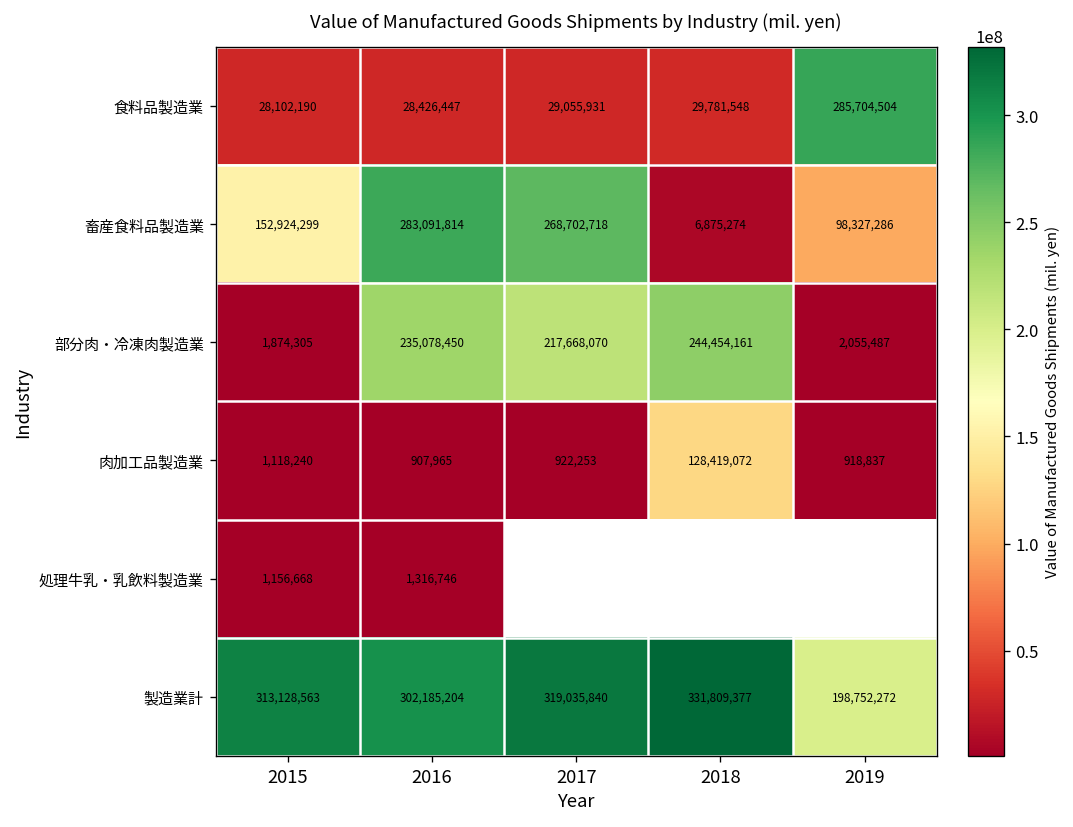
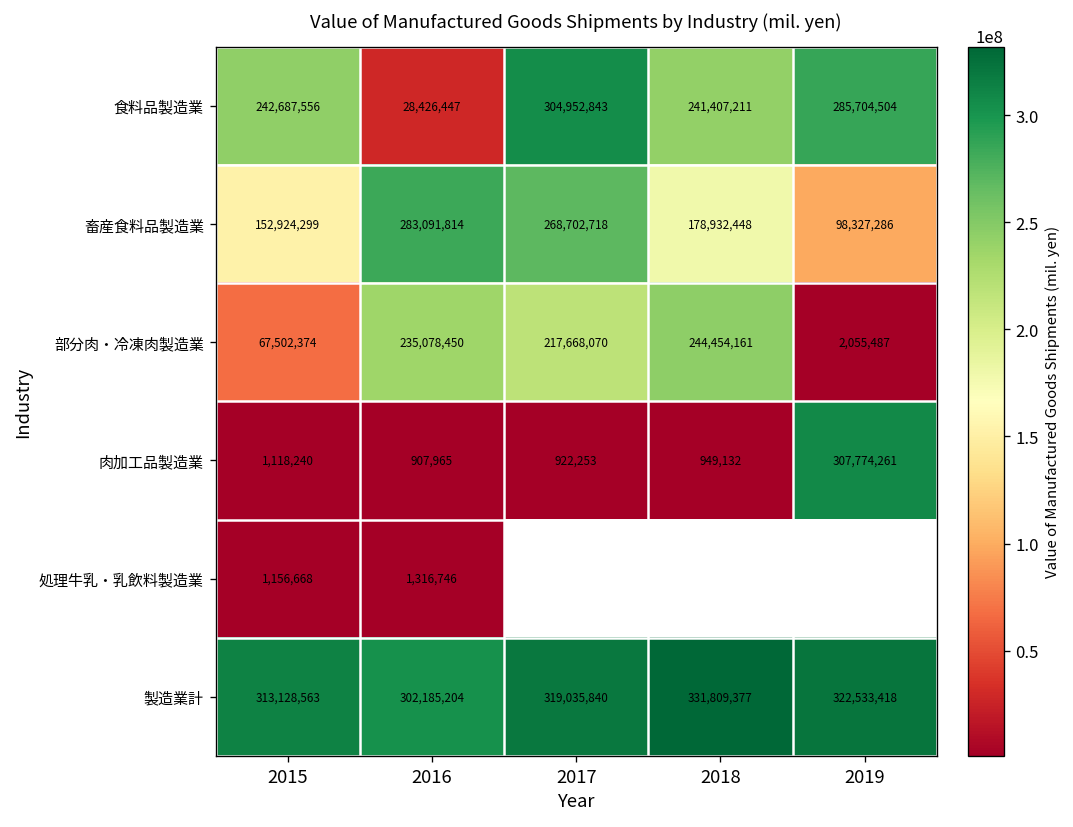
食料品製造業, 2015: 28,102,190 -> 242,687,556
食料品製造業, 2017: 29,055,931 -> 304,952,843
食料品製造業, 2018: 29,781,548 -> 241,407,211
畜産食料品製造業, 2018: 6,875,274 -> 178,932,448
部分肉・冷凍肉製造業, 2015: 1,874,305 -> 67,502,374
肉加工品製造業, 2018: 128,419,072 -> 949,132
肉加工品製造業, 2019: 918,837 -> 307,774,261
製造業計, 2019: 198,752,272 -> 322,533,418
